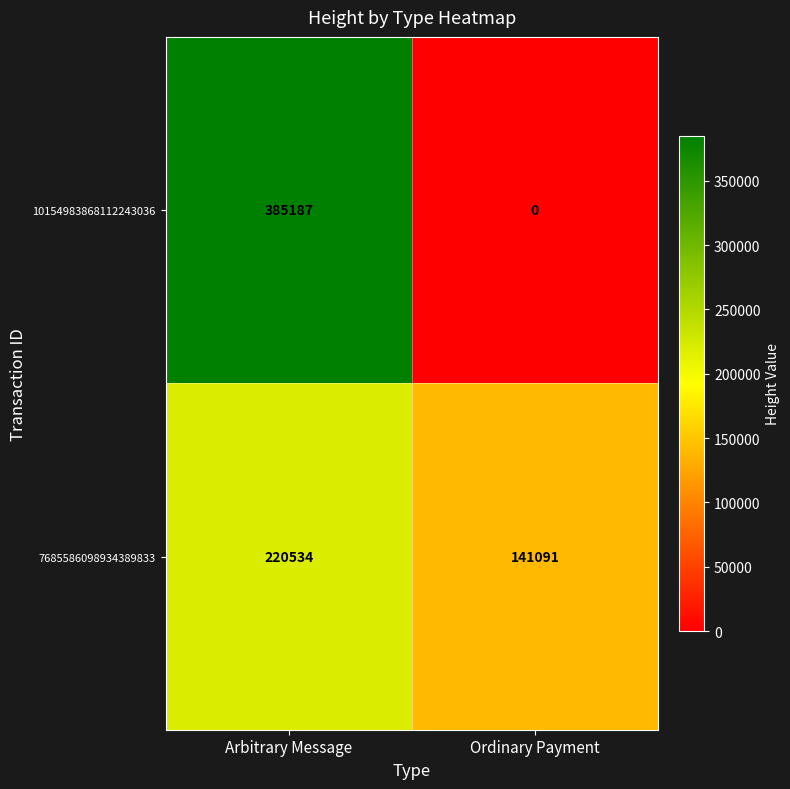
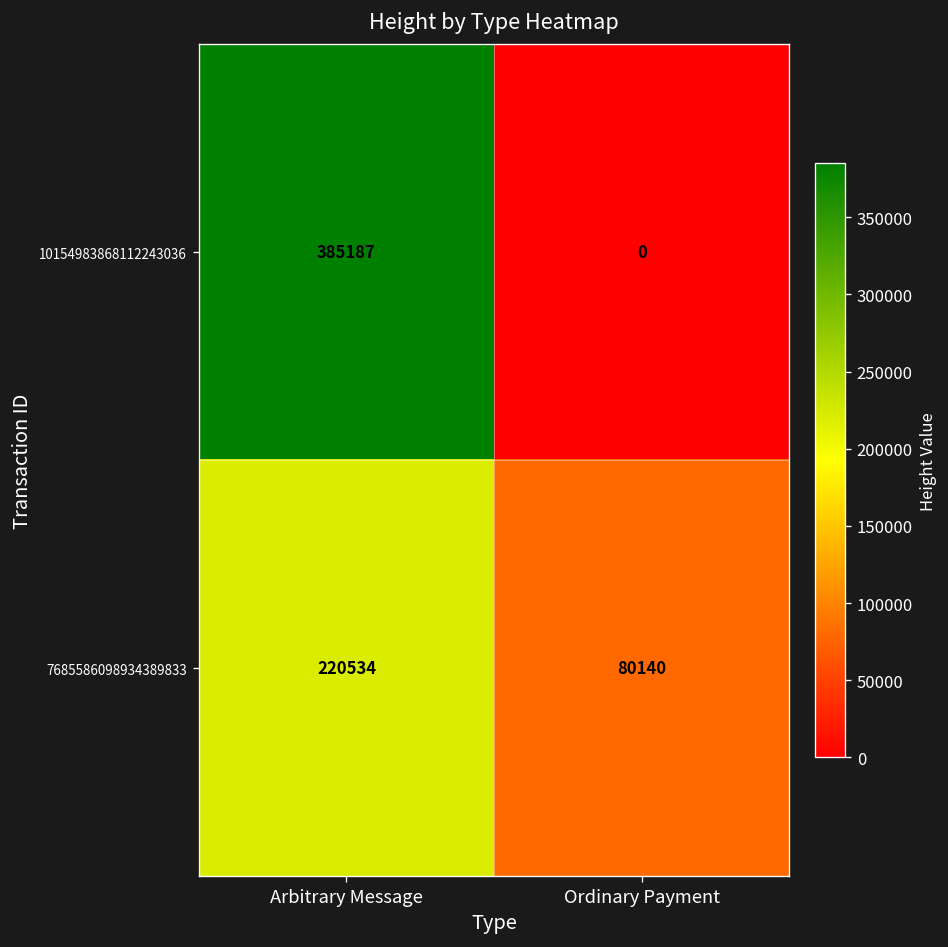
7685586098934389833, Ordinary Payment: 141091 -> 80140
